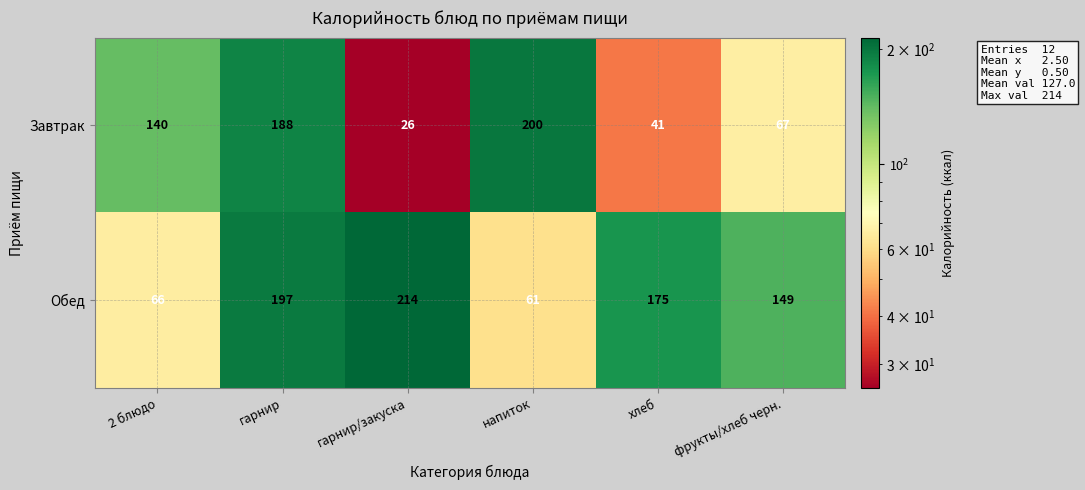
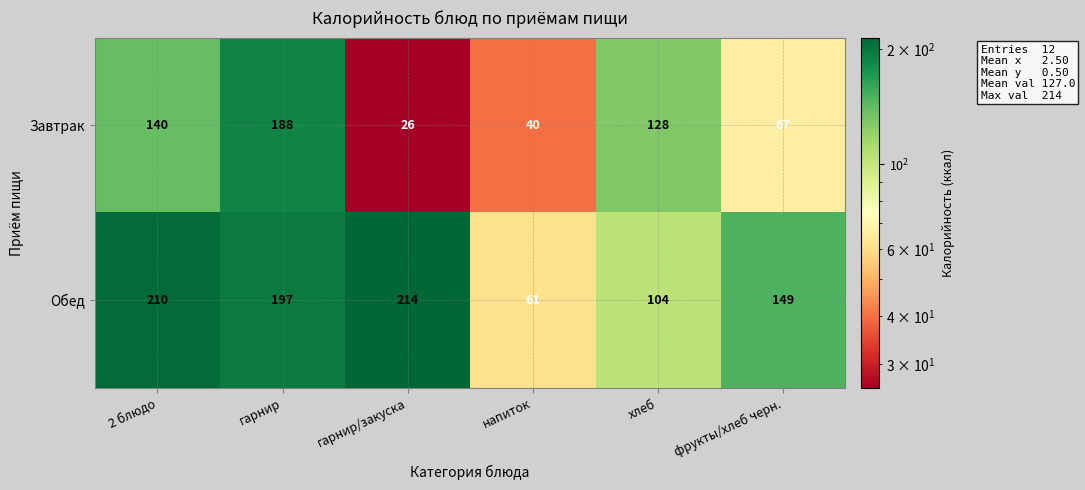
Завтрак, напиток: 200 -> 40
Завтрак, хлеб: 41 -> 128
Обед, 2 блюдо: 66 -> 210
Обед, хлеб: 175 -> 104
